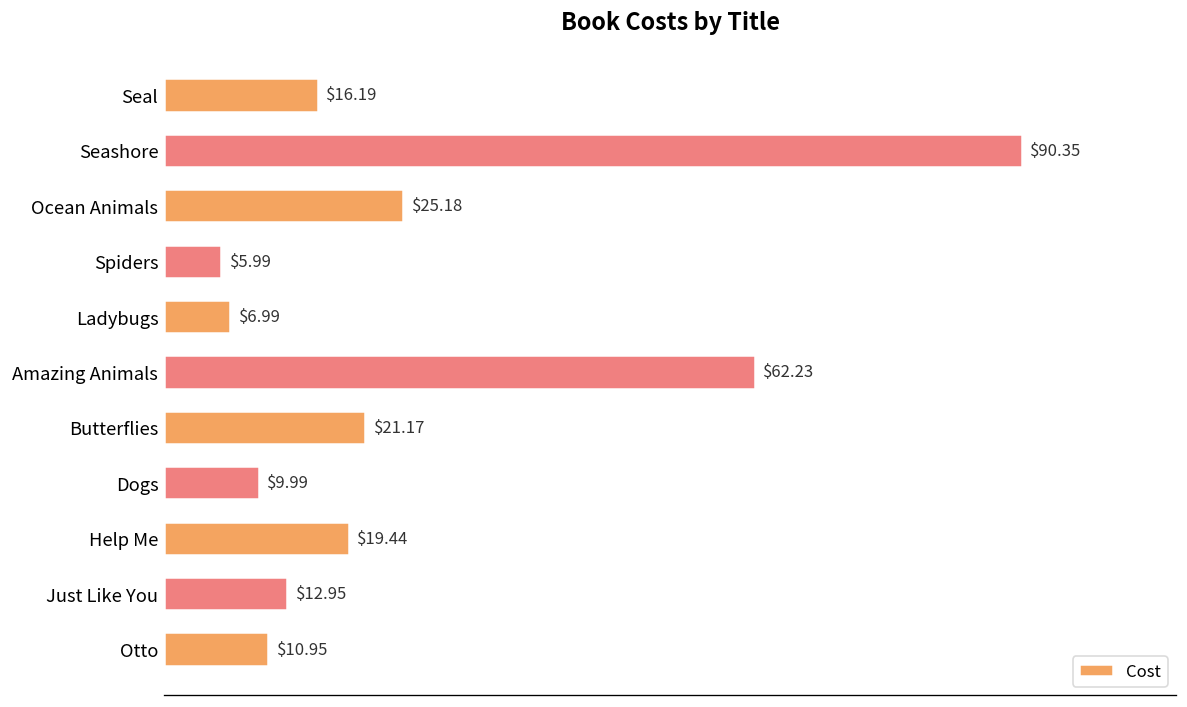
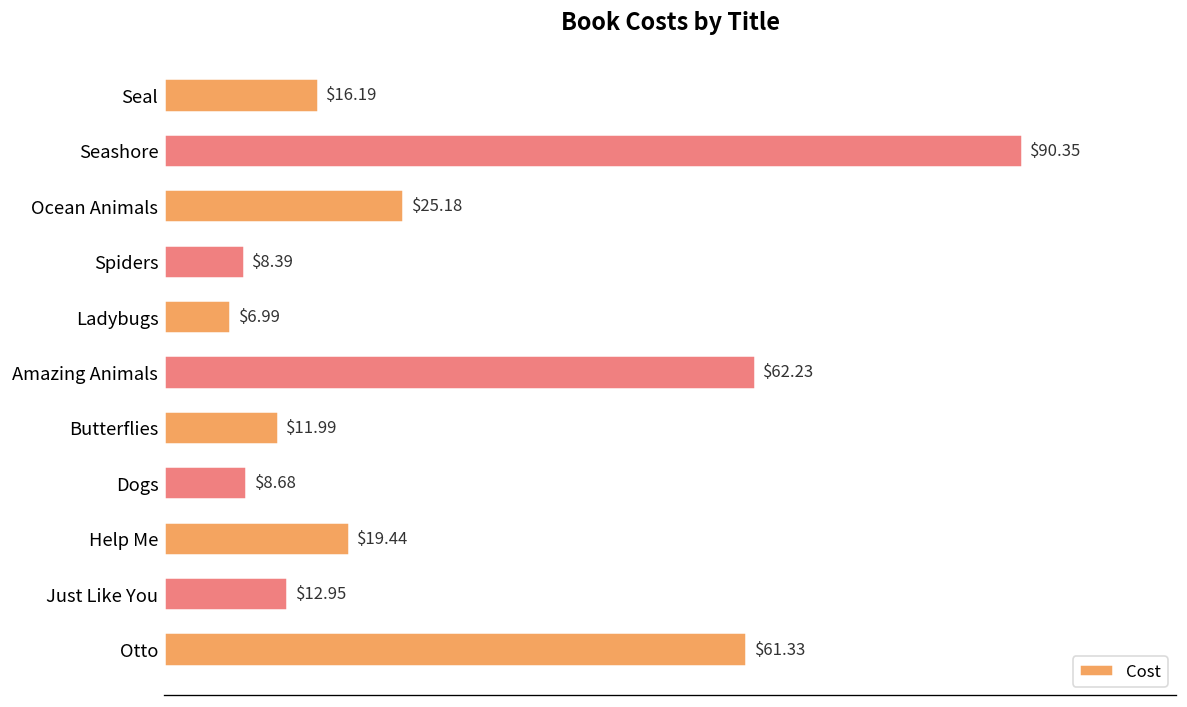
Spiders: $5.99 -> $8.39
Butterflies: $21.17 -> $11.99
Dogs: $9.99 -> $8.68
Otto: $10.95 -> $61.33
